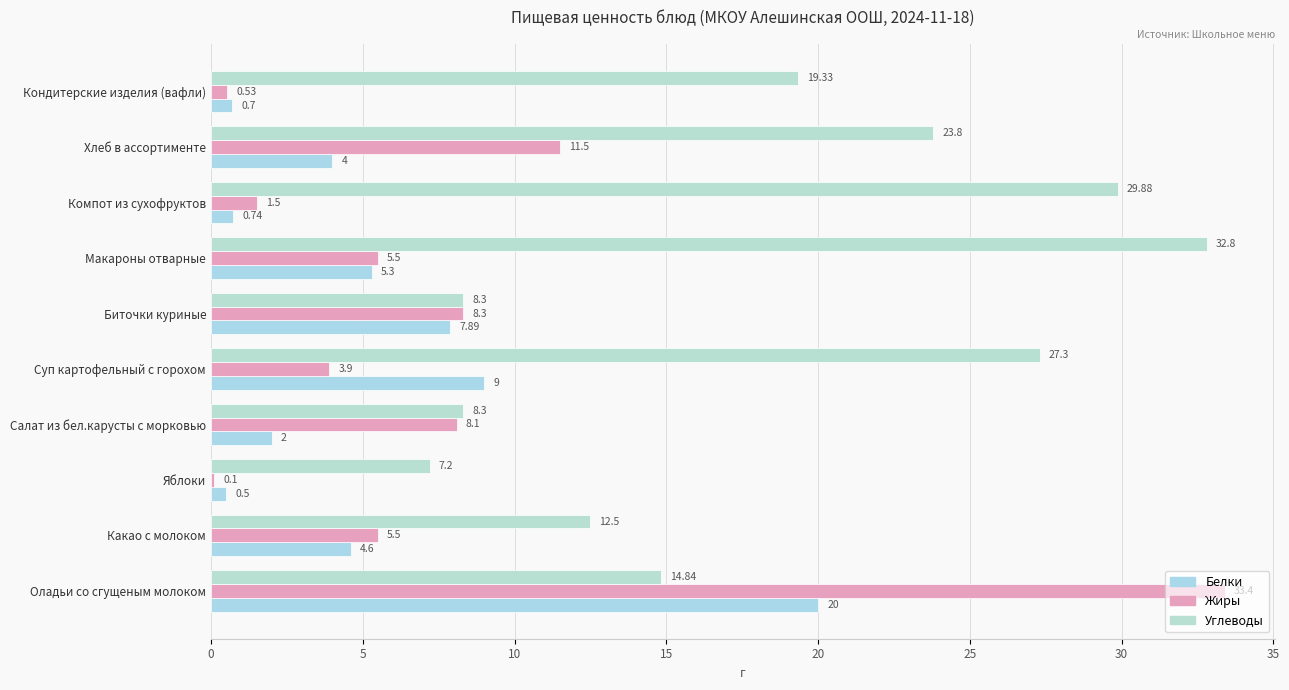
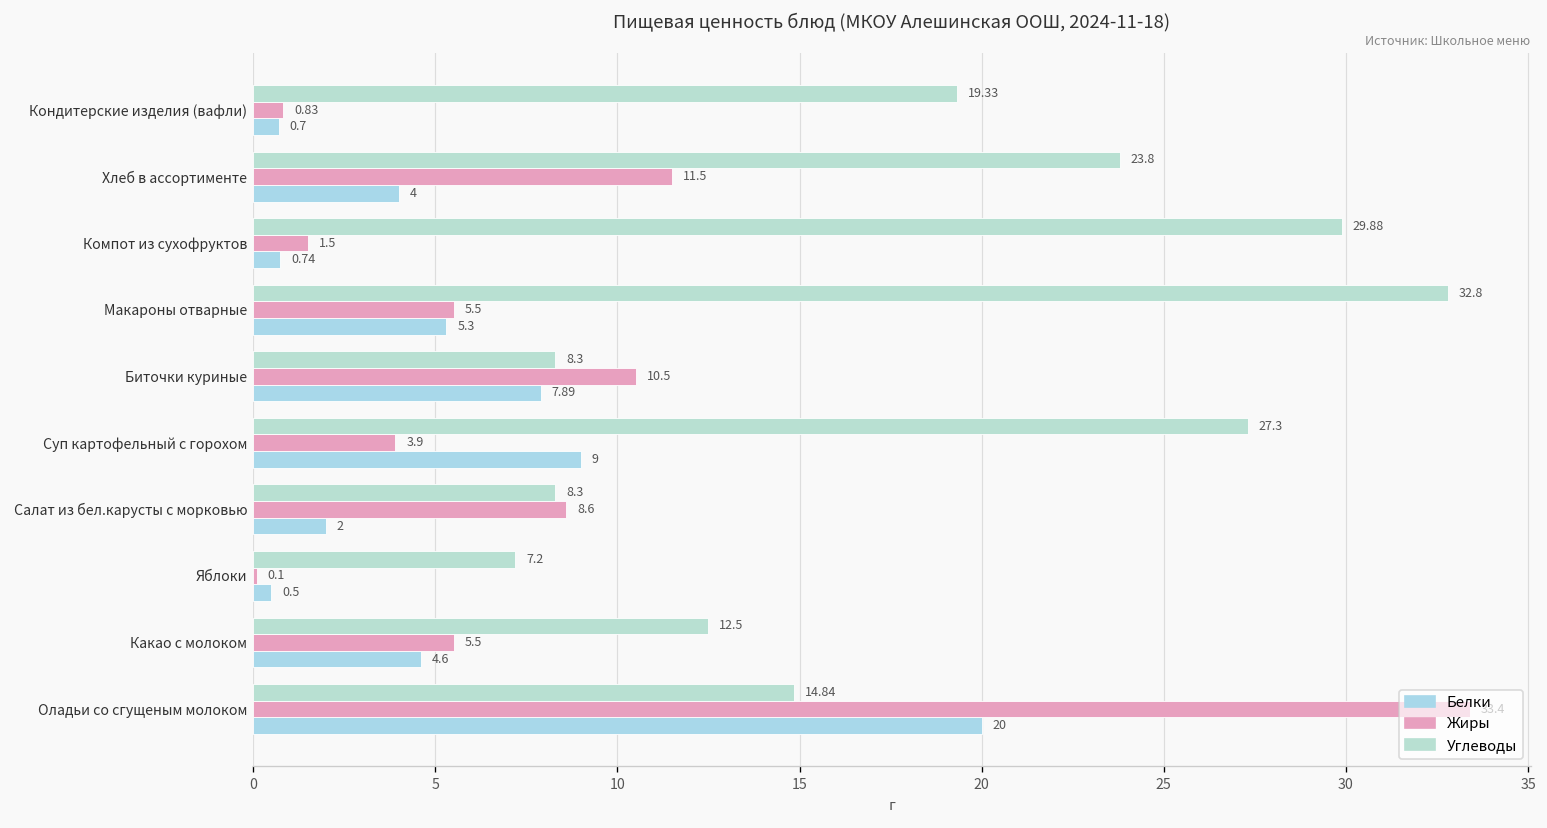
Жиры, Кондитерские изделия (вафли): 0.53 -> 0.83
Жиры, Биточки куриные: 8.3 -> 10.5
Жиры, Салат из бел.карусты с морковью: 8.1 -> 8.6
